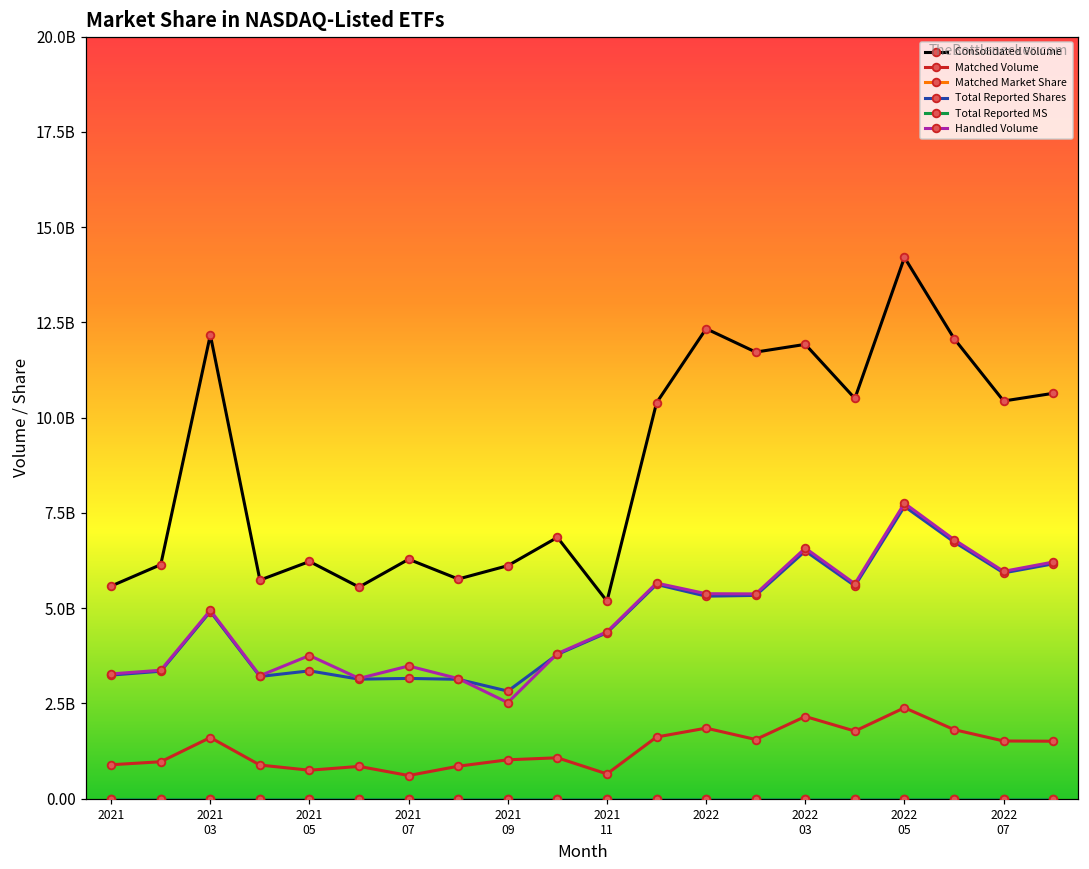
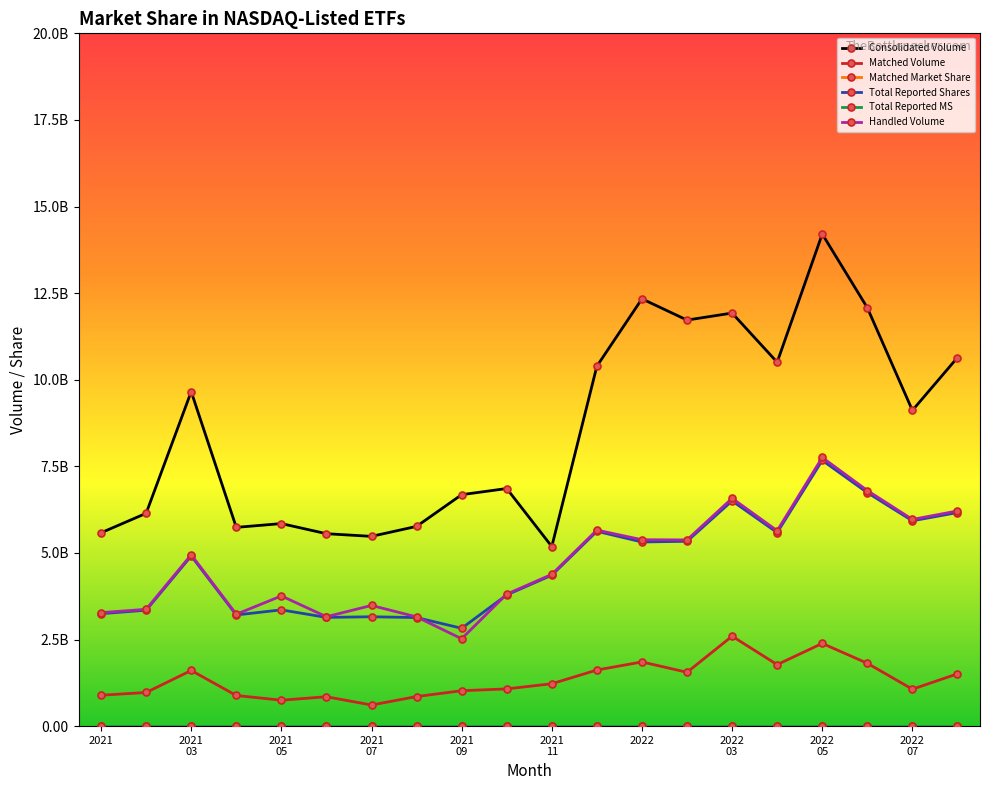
Consolidated Volume, 2021 03: 12200000000 -> 9700000000
Consolidated Volume, 2021 05: 6200000000 -> 5800000000
Consolidated Volume, 2021 07: 6300000000 -> 5500000000
Consolidated Volume, 2021 09: 6100000000 -> 6700000000
Matched Volume, 2021 11: 700000000 -> 1200000000
Matched Volume, 2022 03: 2200000000 -> 2600000000
Consolidated Volume, 2022 07: 10400000000 -> 9100000000
Matched Volume, 2022 07: 1500000000 -> 1100000000
